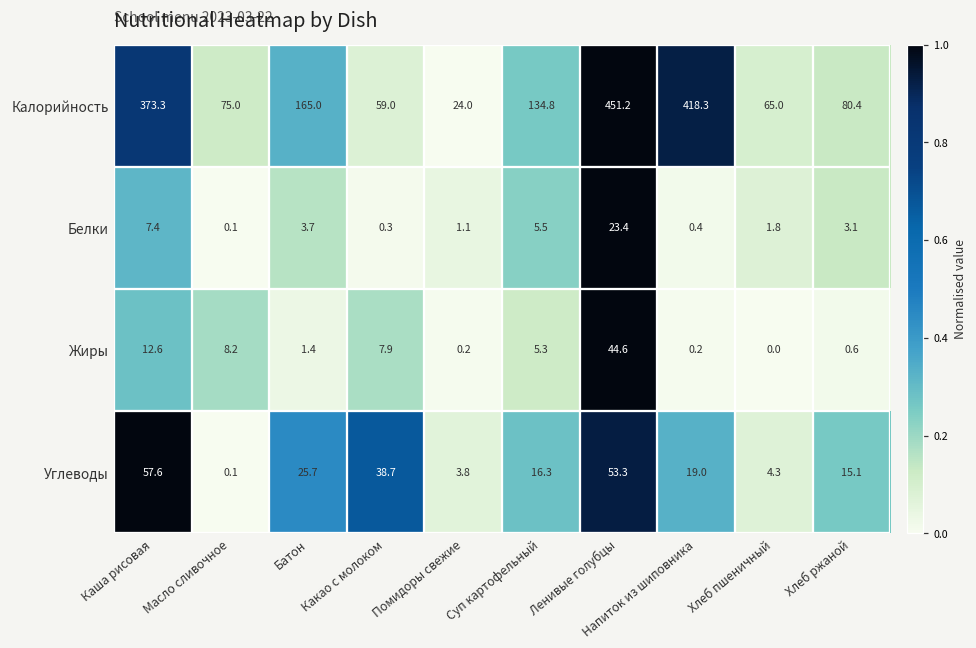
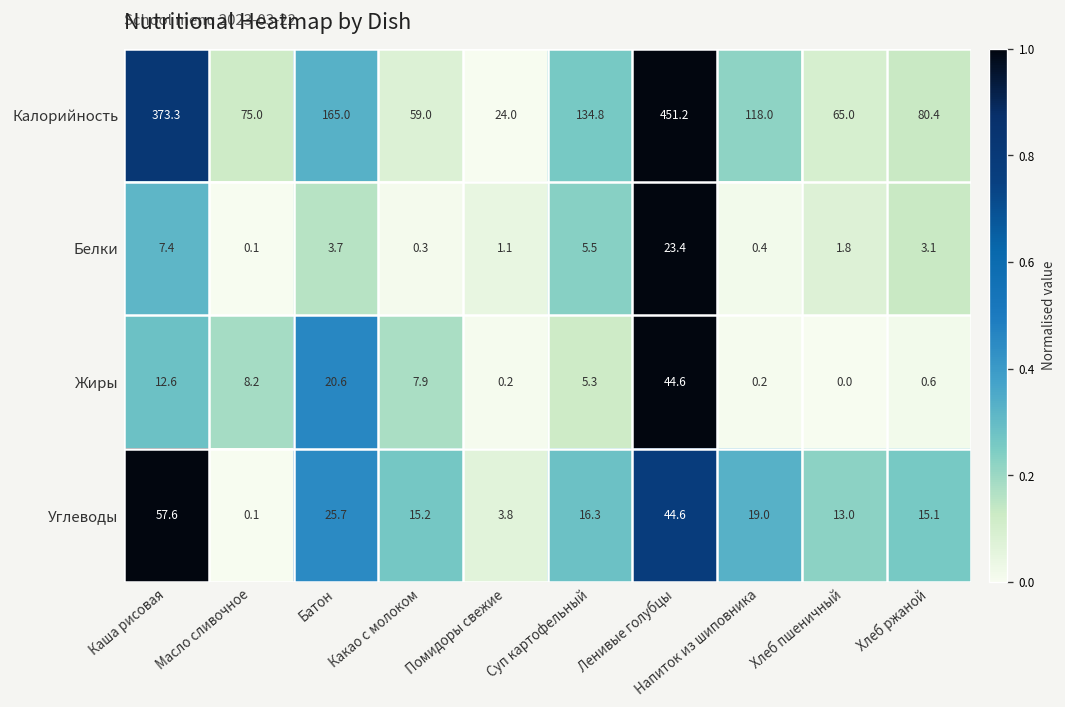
Калорийность, Напиток из шиповника: 418.3 -> 118.0
Жиры, Батон: 1.4 -> 20.6
Углеводы, Какао с молоком: 38.7 -> 15.2
Углеводы, Ленивые голубцы: 53.3 -> 44.6
Углеводы, Хлеб пшеничный: 4.3 -> 13.0
